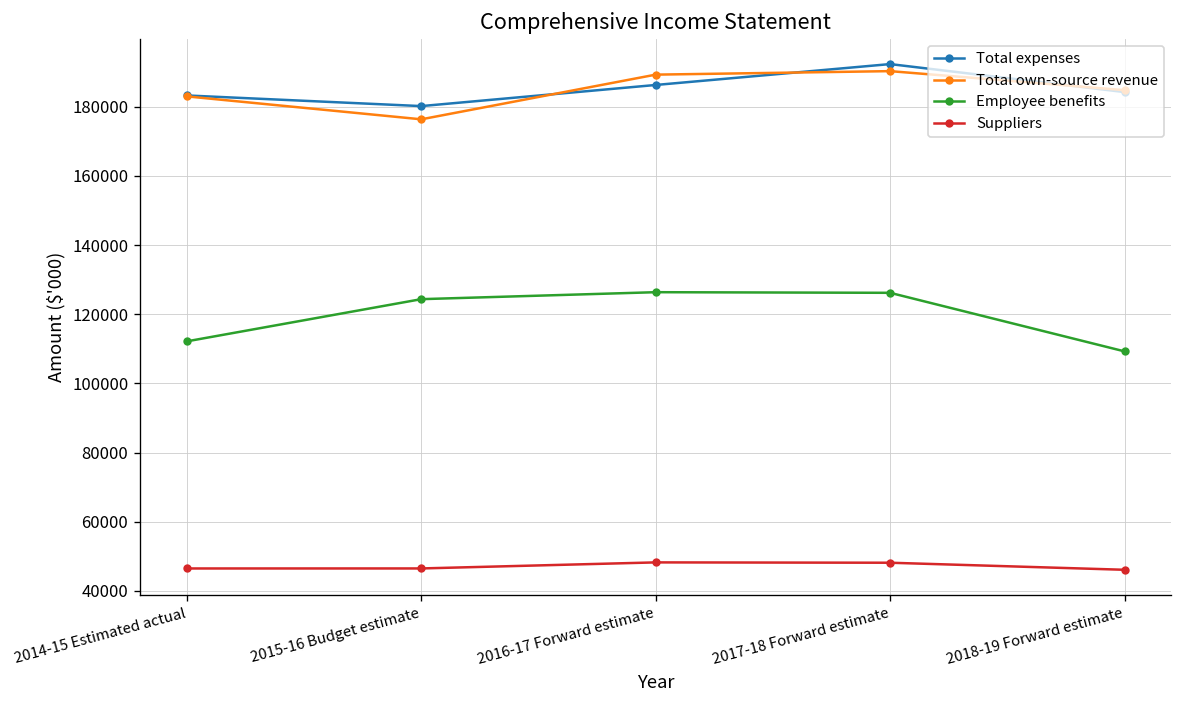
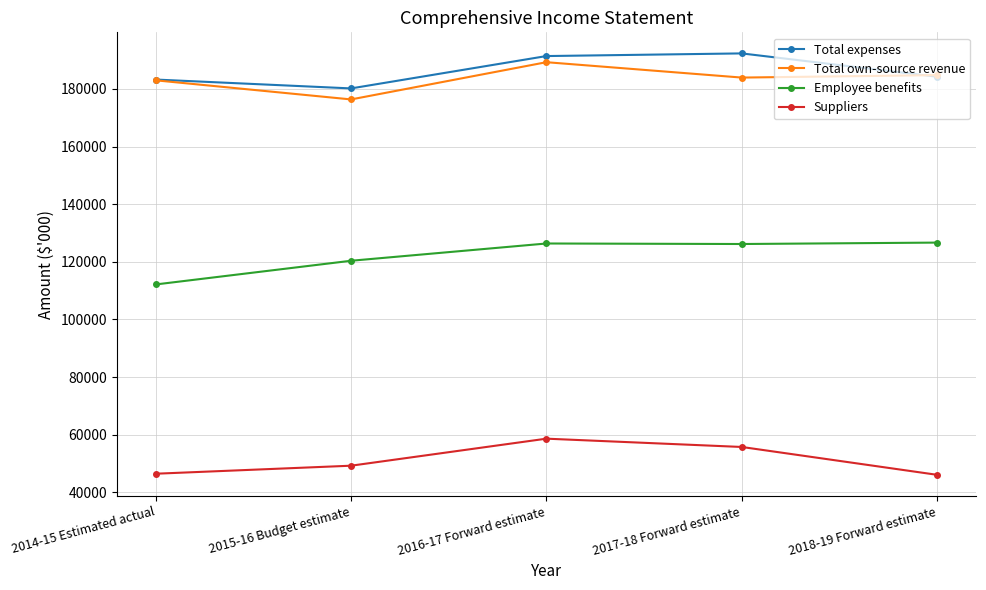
Employee benefits, 2015-16 Budget estimate: 124000 -> 120000
Suppliers, 2015-16 Budget estimate: 46000 -> 49000
Total expenses, 2016-17 Forward estimate: 186000 -> 191000
Suppliers, 2016-17 Forward estimate: 48000 -> 59000
Total own-source revenue, 2017-18 Forward estimate: 190000 -> 184000
Suppliers, 2017-18 Forward estimate: 48000 -> 56000
Employee benefits, 2018-19 Forward estimate: 109000 -> 127000
